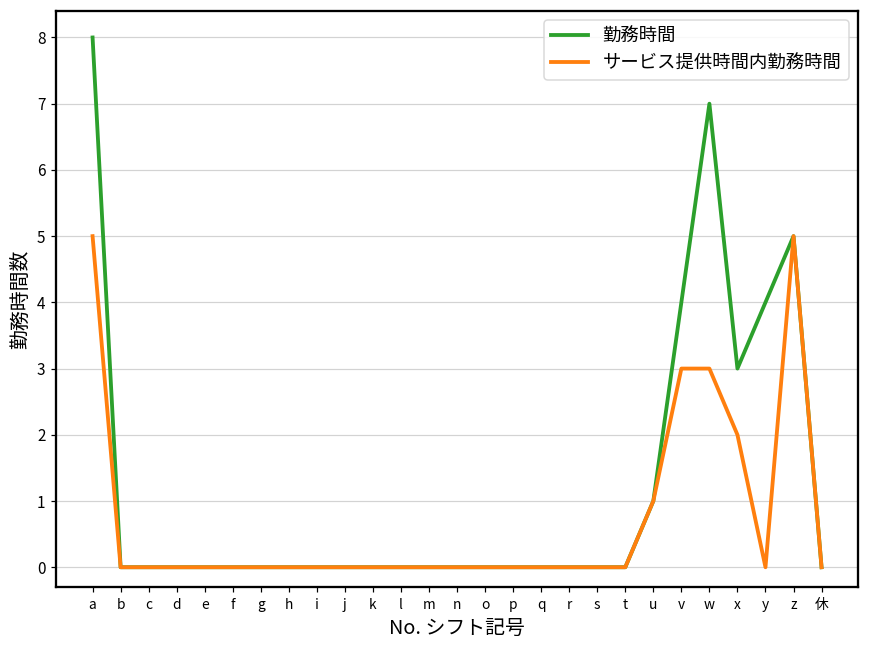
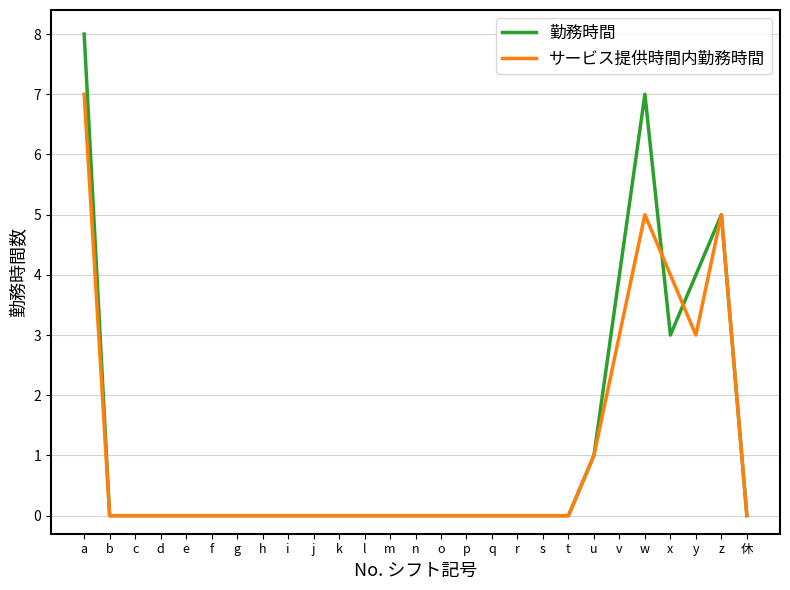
サービス提供時間内勤務時間, a: 5 -> 7
サービス提供時間内勤務時間, w: 3 -> 5
サービス提供時間内勤務時間, x: 2 -> 4
サービス提供時間内勤務時間, y: 0 -> 3
